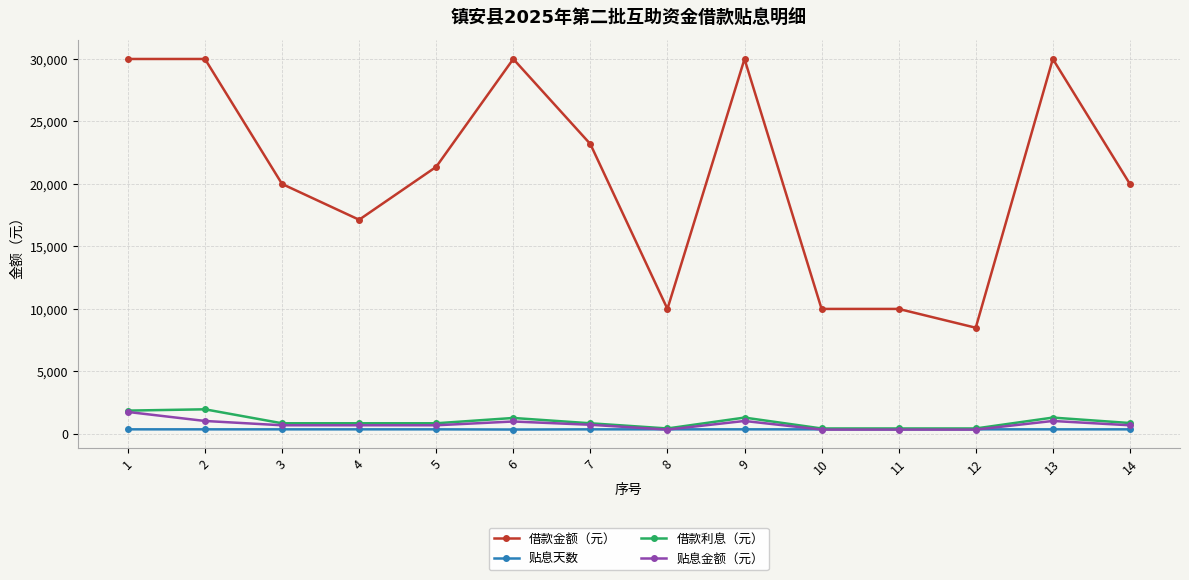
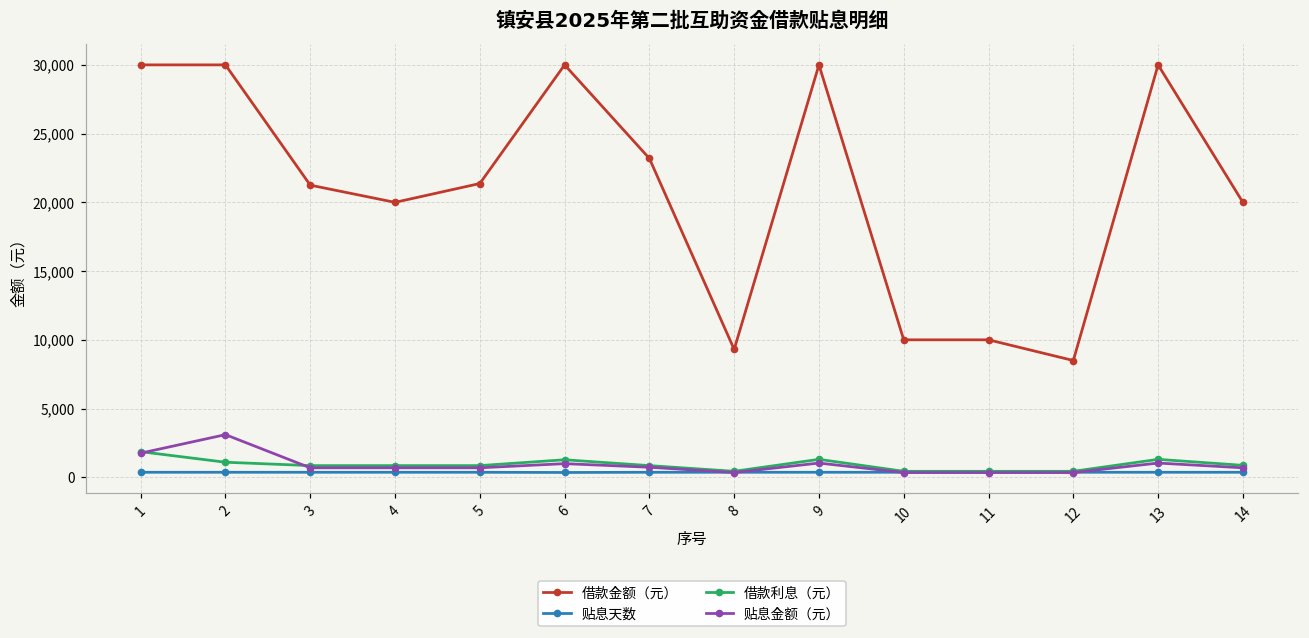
借款利息（元）, 2: 2,000 -> 1,100
贴息金额（元）, 2: 1,000 -> 3,100
借款金额（元）, 3: 20,000 -> 21,300
借款金额（元）, 4: 17,100 -> 20,000
借款金额（元）, 8: 10,000 -> 9,300
